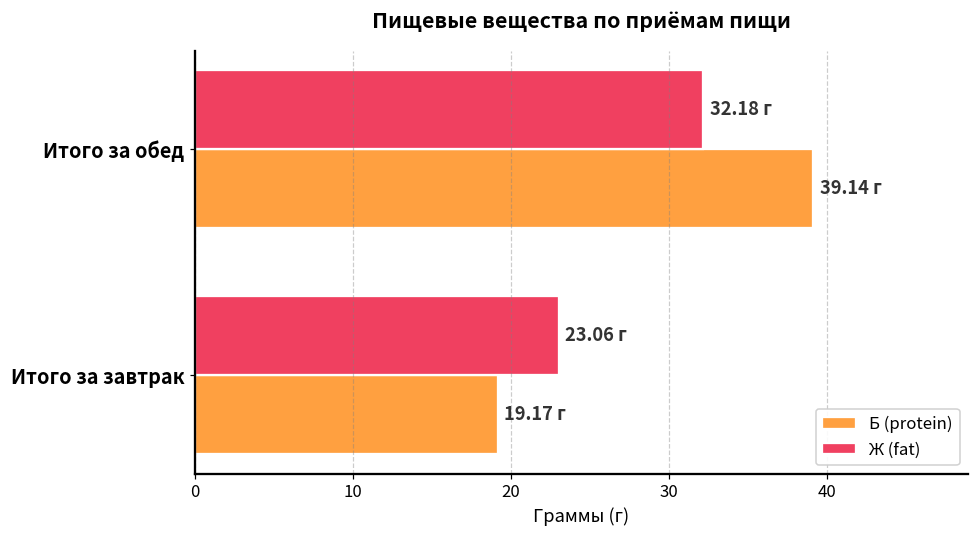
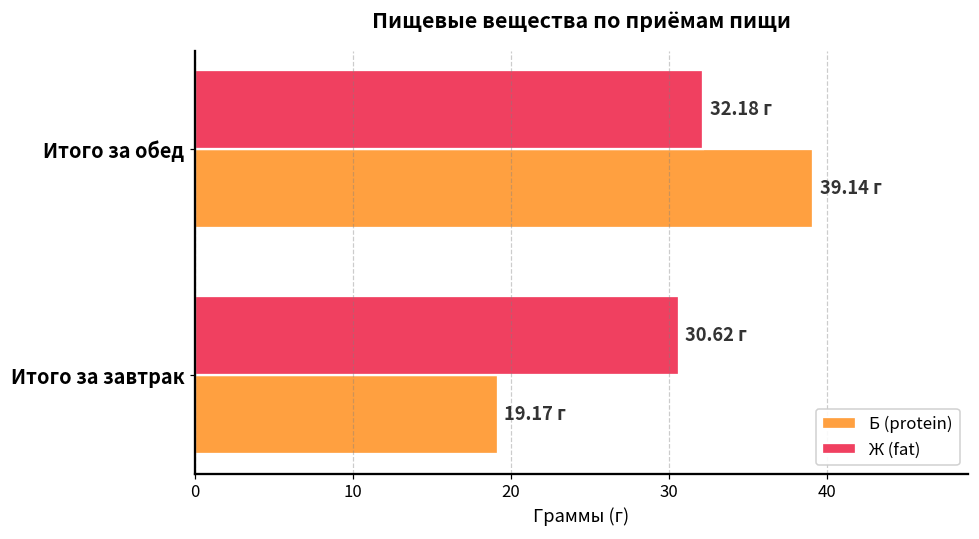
Ж (fat), Итого за завтрак: 23.06 -> 30.62
